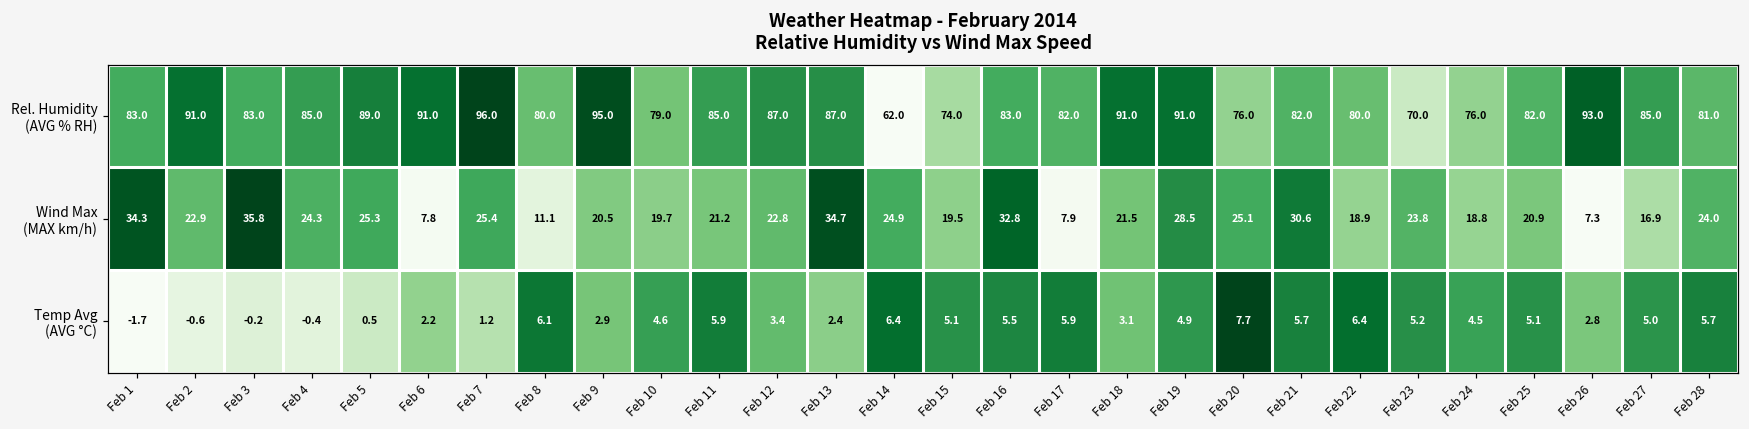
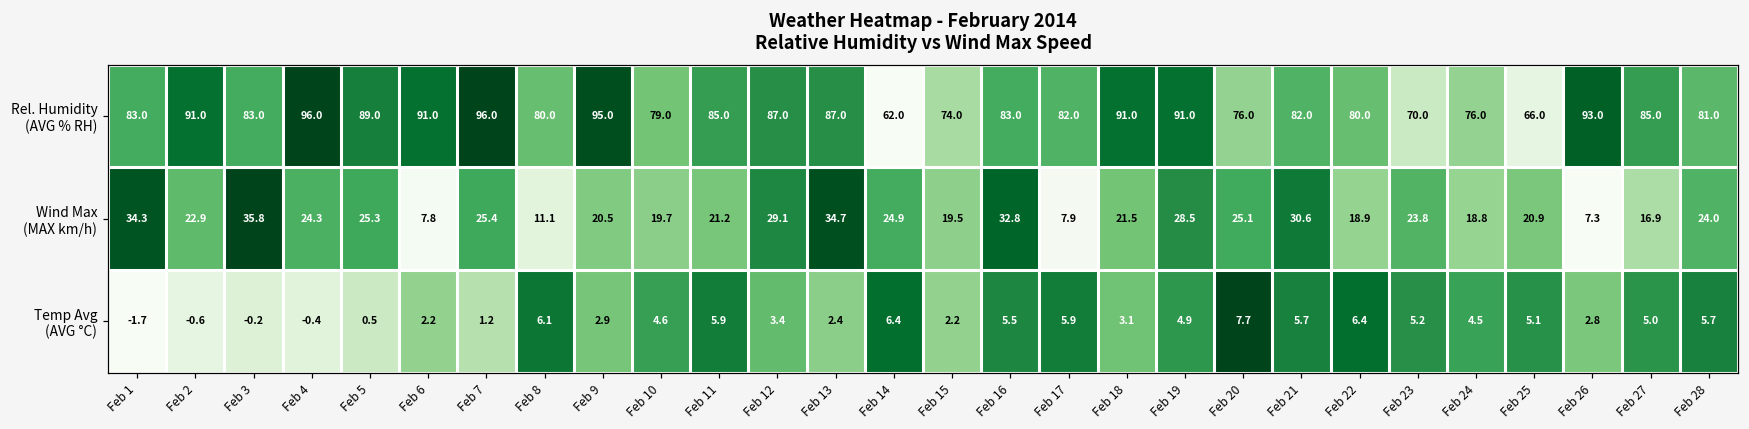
Rel. Humidity (AVG % RH), Feb 4: 85.0 -> 96.0
Rel. Humidity (AVG % RH), Feb 25: 82.0 -> 66.0
Wind Max (MAX km/h), Feb 12: 22.8 -> 29.1
Temp Avg (AVG °C), Feb 15: 5.1 -> 2.2
